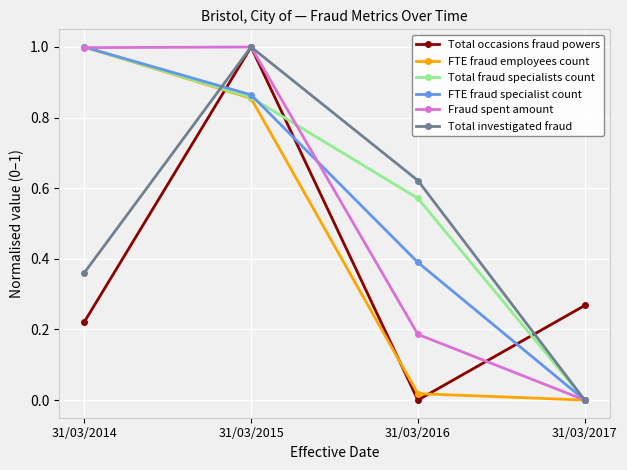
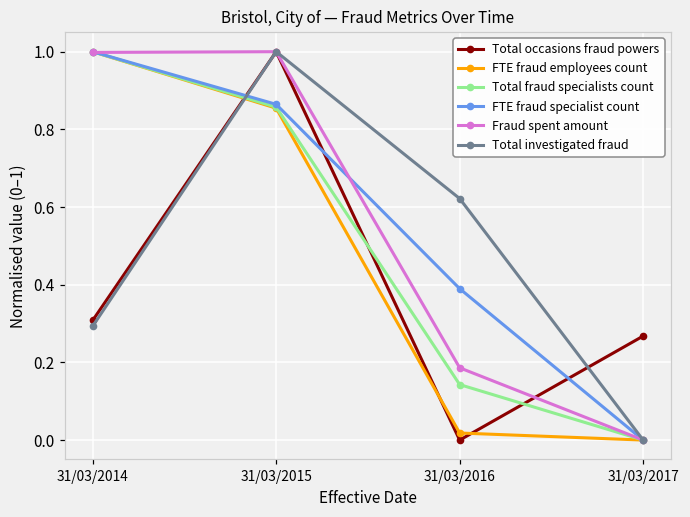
Total occasions fraud powers, 31/03/2014: 0.22 -> 0.31
Total investigated fraud, 31/03/2014: 0.36 -> 0.29
Total fraud specialists count, 31/03/2016: 0.57 -> 0.14
